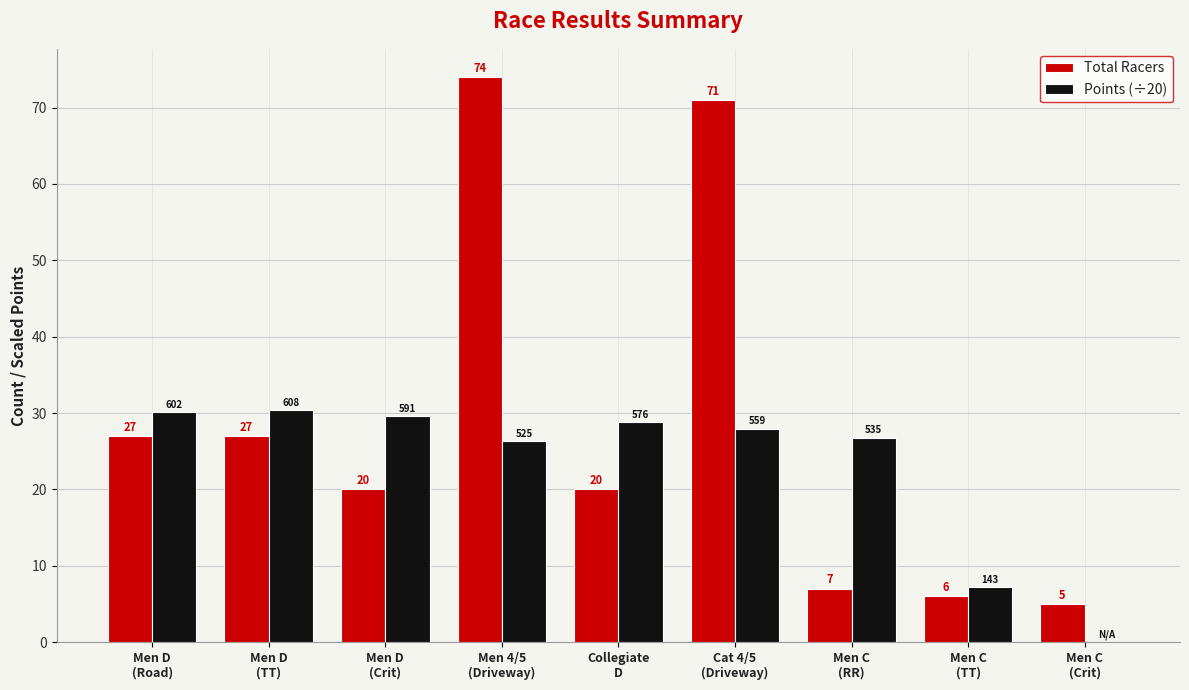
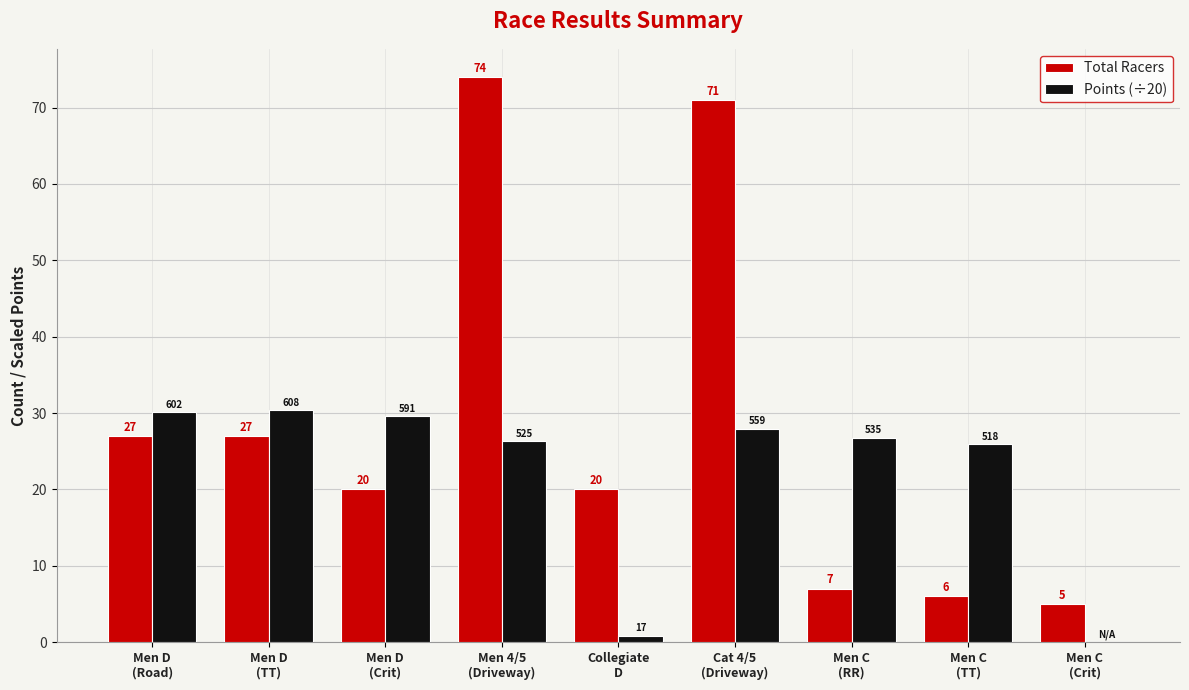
Points (÷20), Collegiate D: 576 -> 17
Points (÷20), Men C (TT): 143 -> 518
